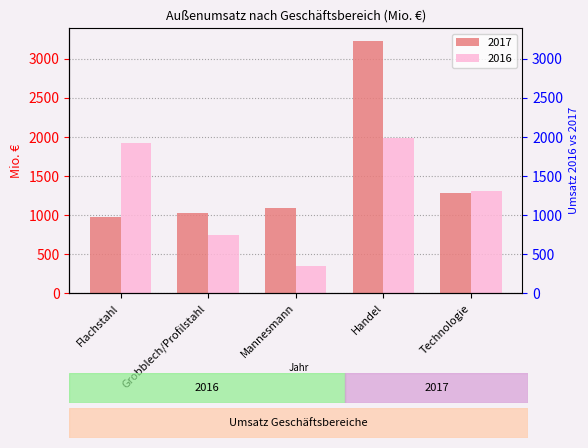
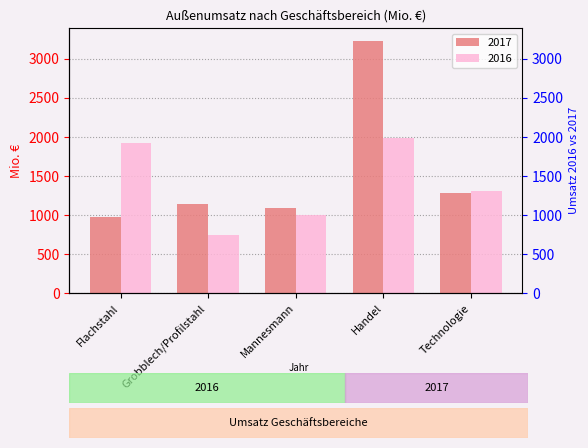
2017, Grobblech/Profilstahl: 1000 -> 1100
2016, Mannesmann: 300 -> 1000
